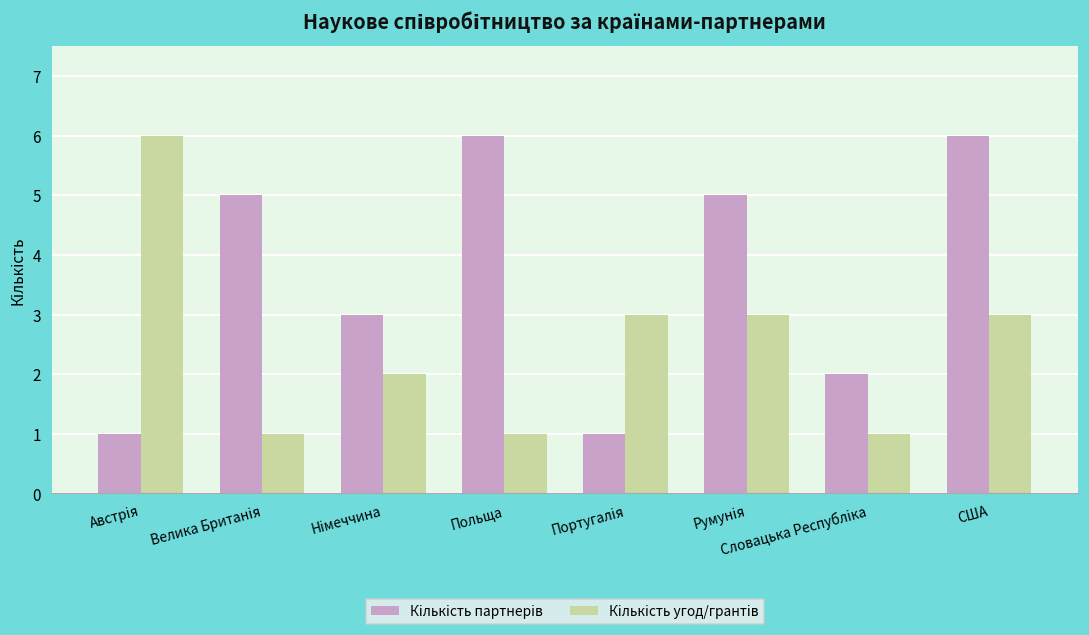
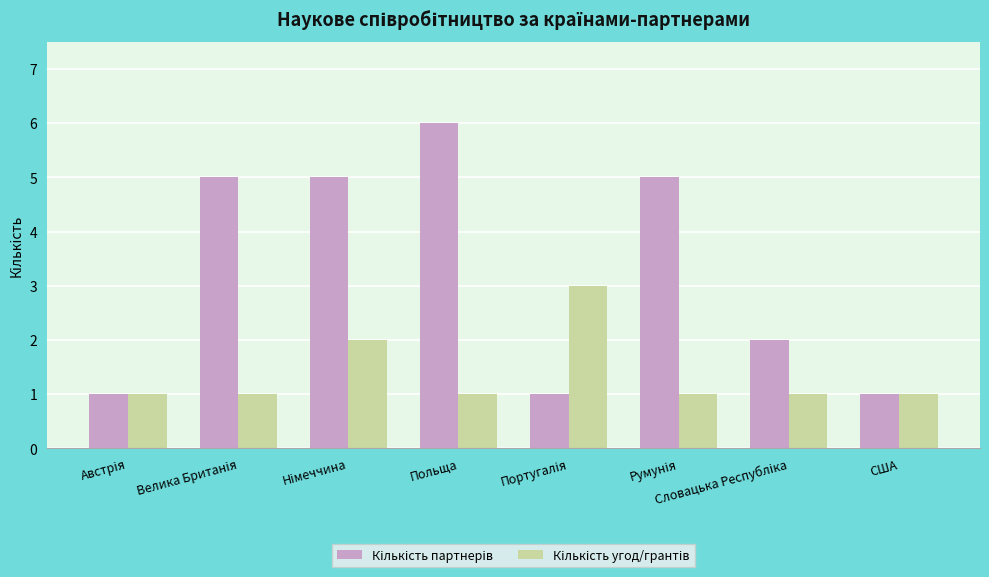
Кількість угод/грантів, Австрія: 6 -> 1
Кількість партнерів, Німеччина: 3 -> 5
Кількість угод/грантів, Румунія: 3 -> 1
Кількість партнерів, США: 6 -> 1
Кількість угод/грантів, США: 3 -> 1
